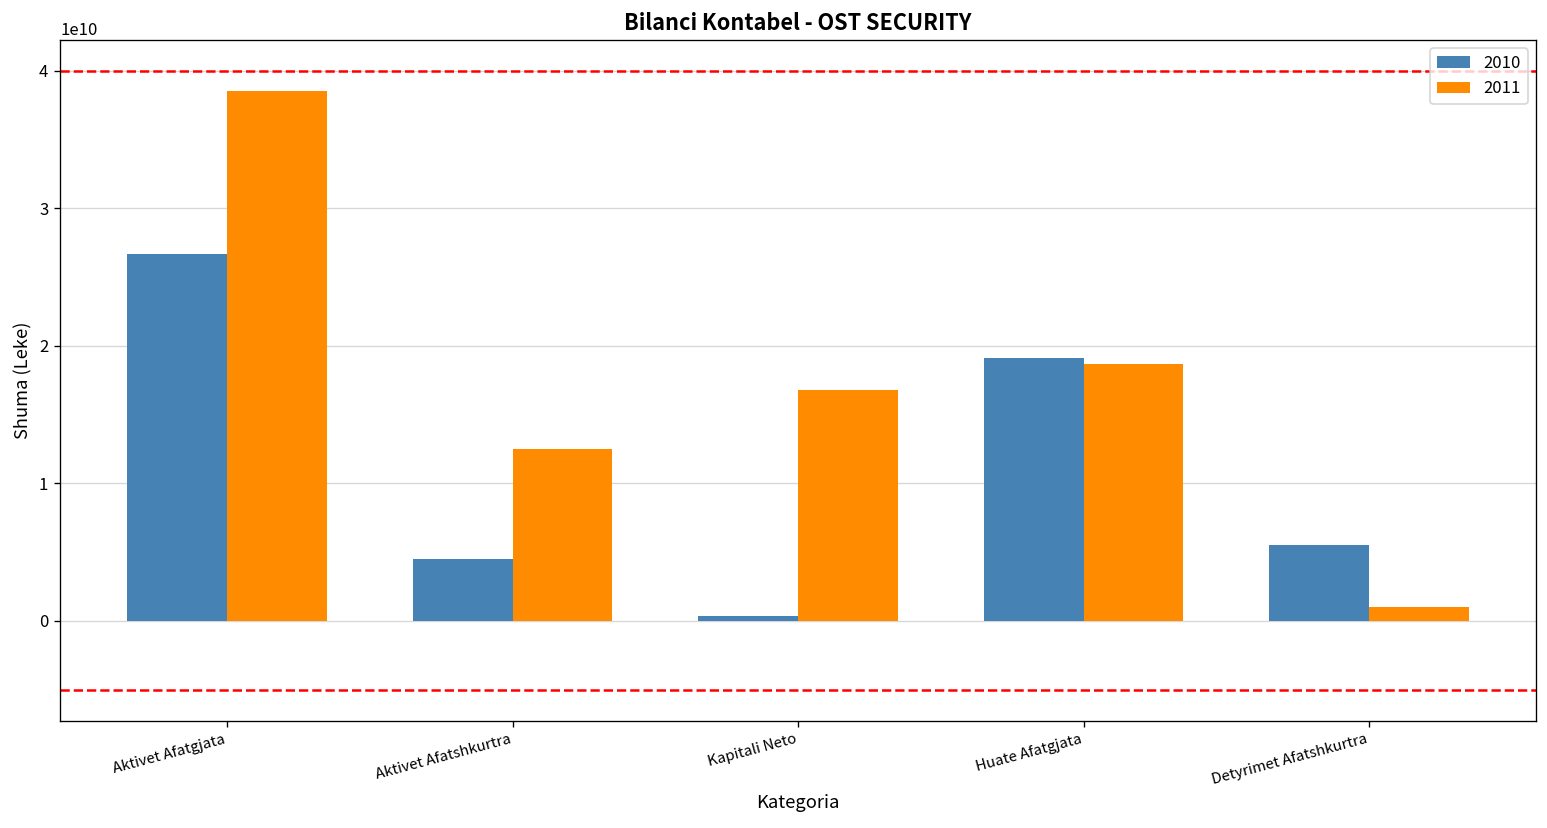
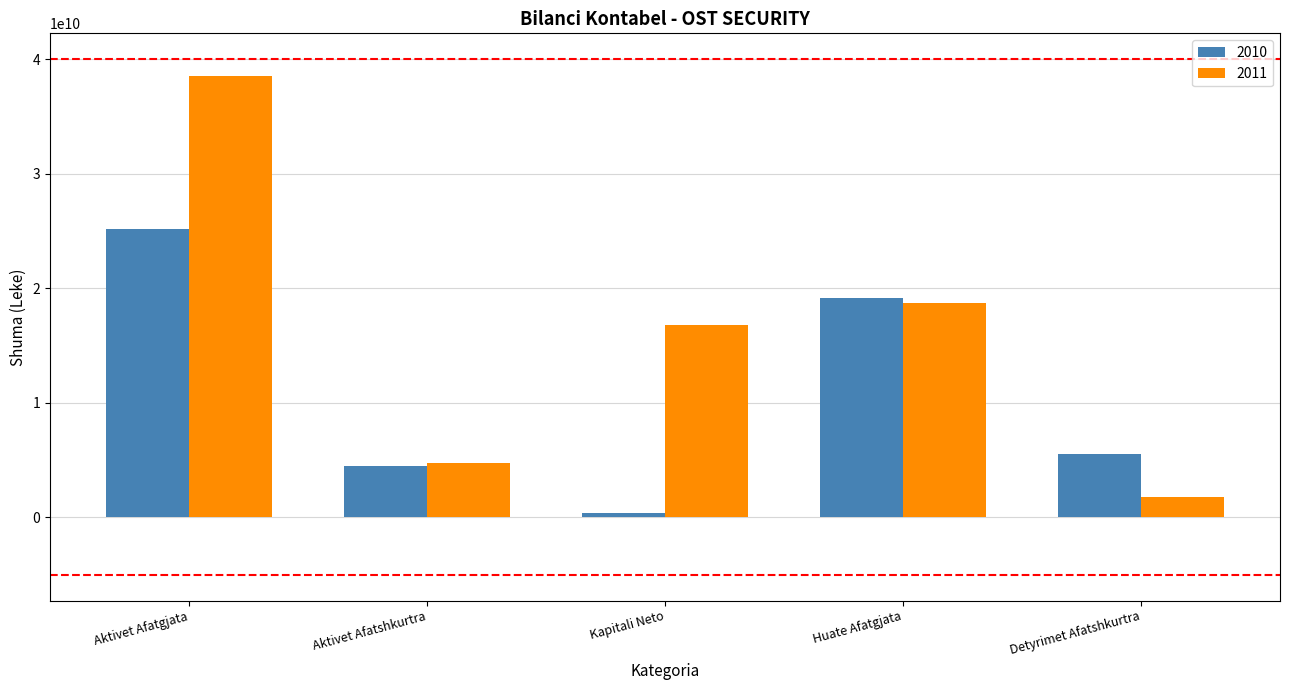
2010, Aktivet Afatgjata: 26700000000 -> 25200000000
2011, Aktivet Afatshkurtra: 12500000000 -> 4800000000
2011, Detyrimet Afatshkurtra: 1000000000 -> 1800000000
